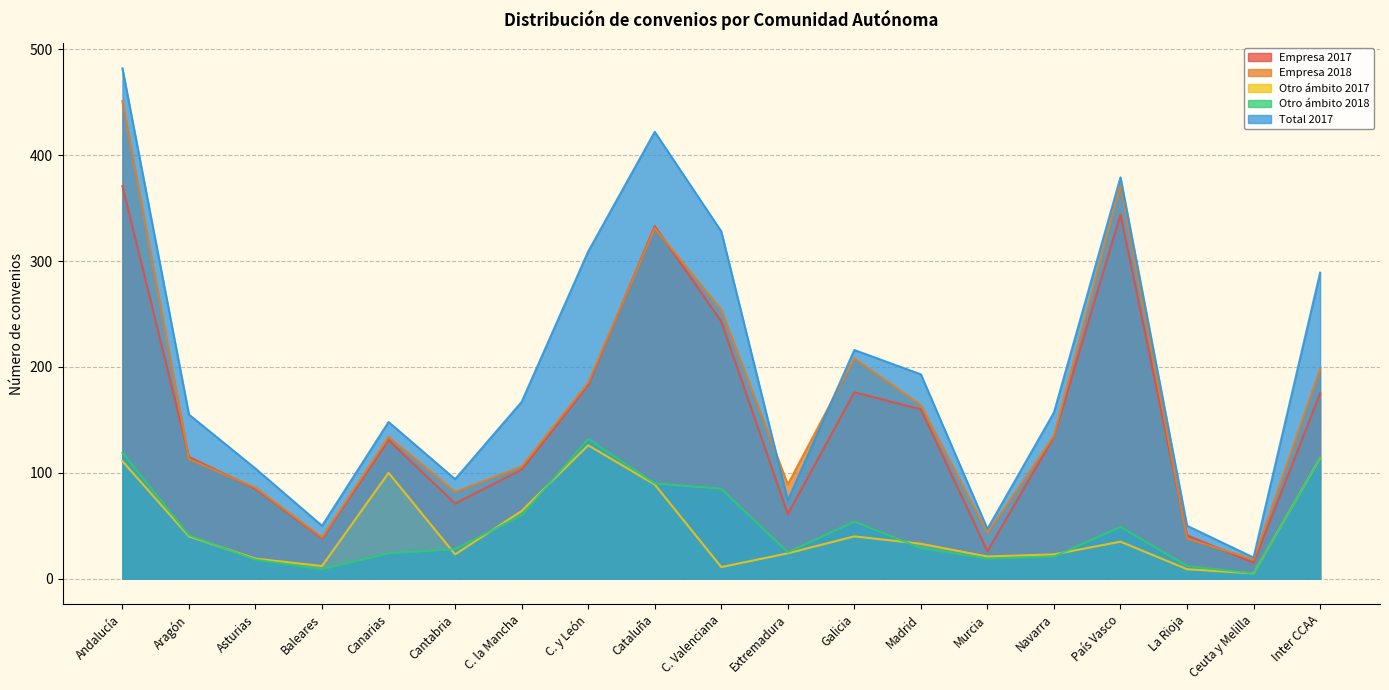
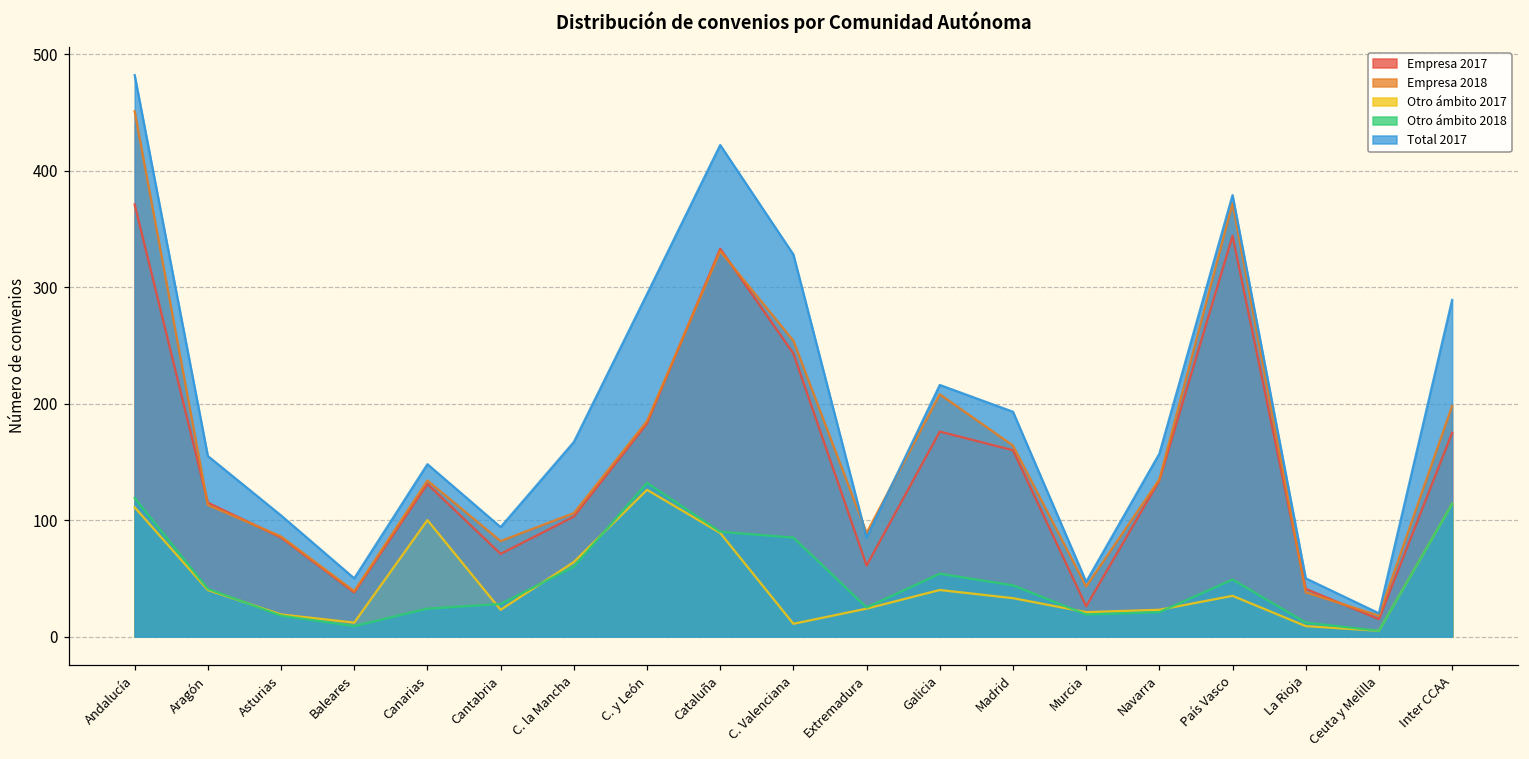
Total 2017, C. y León: 309 -> 294
Total 2017, Extremadura: 74 -> 85
Otro ámbito 2018, Madrid: 29 -> 44
